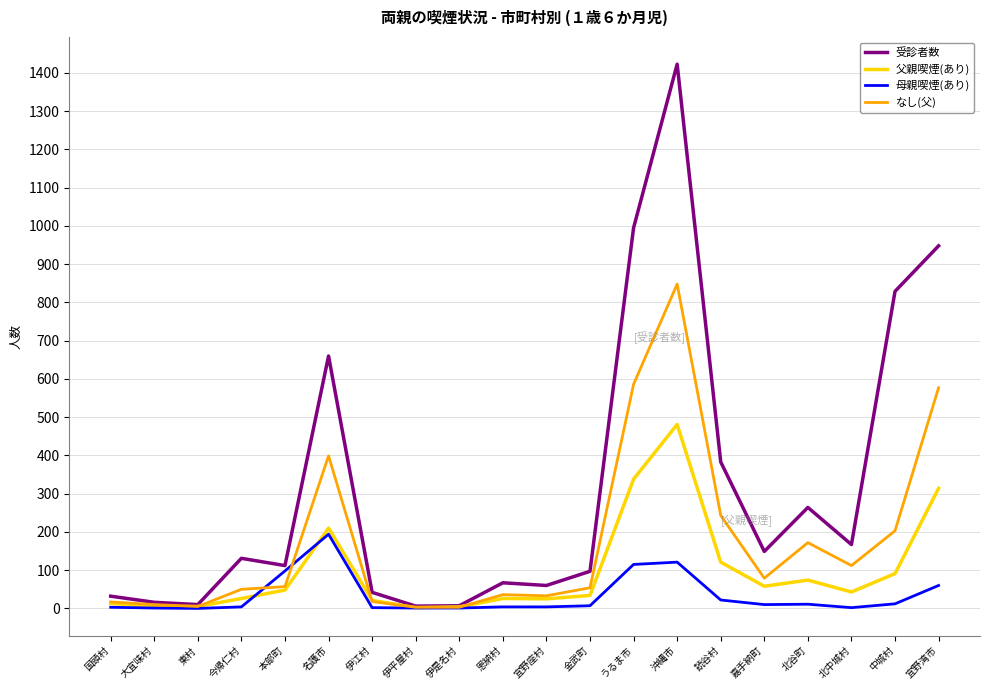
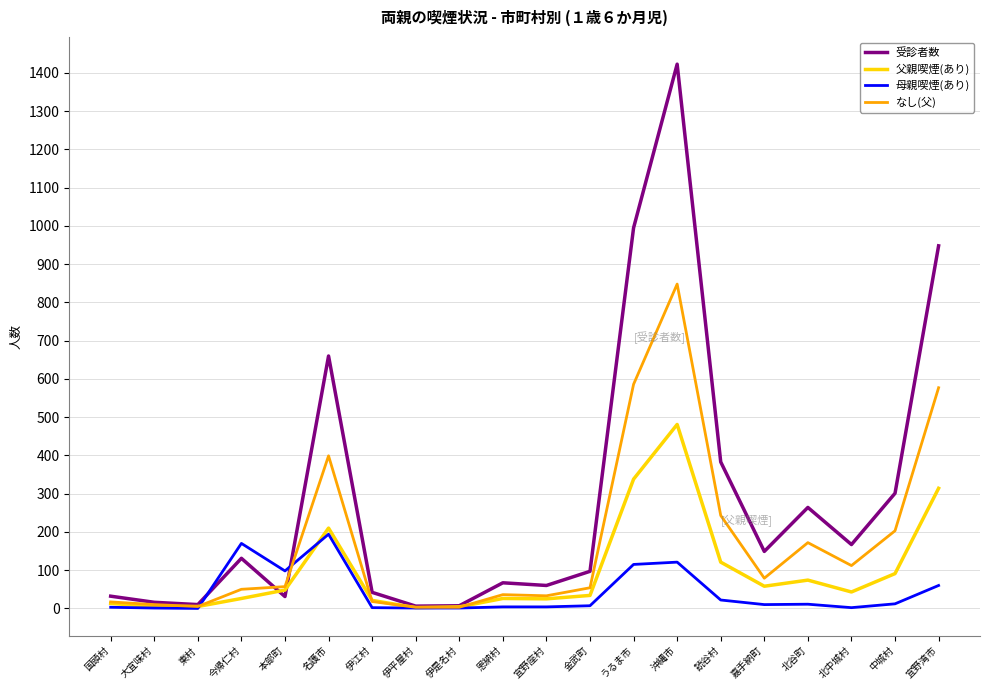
母親喫煙(あり), 今帰仁村: 0 -> 170
受診者数, 本部町: 110 -> 30
受診者数, 中城村: 830 -> 300
